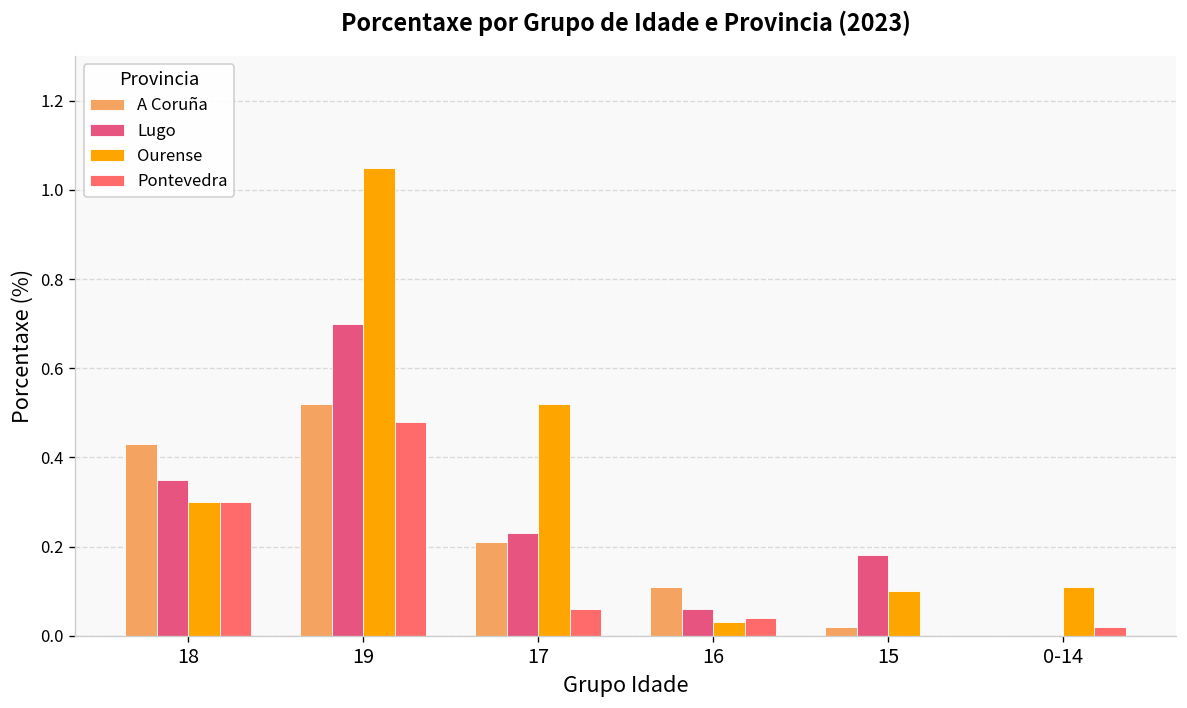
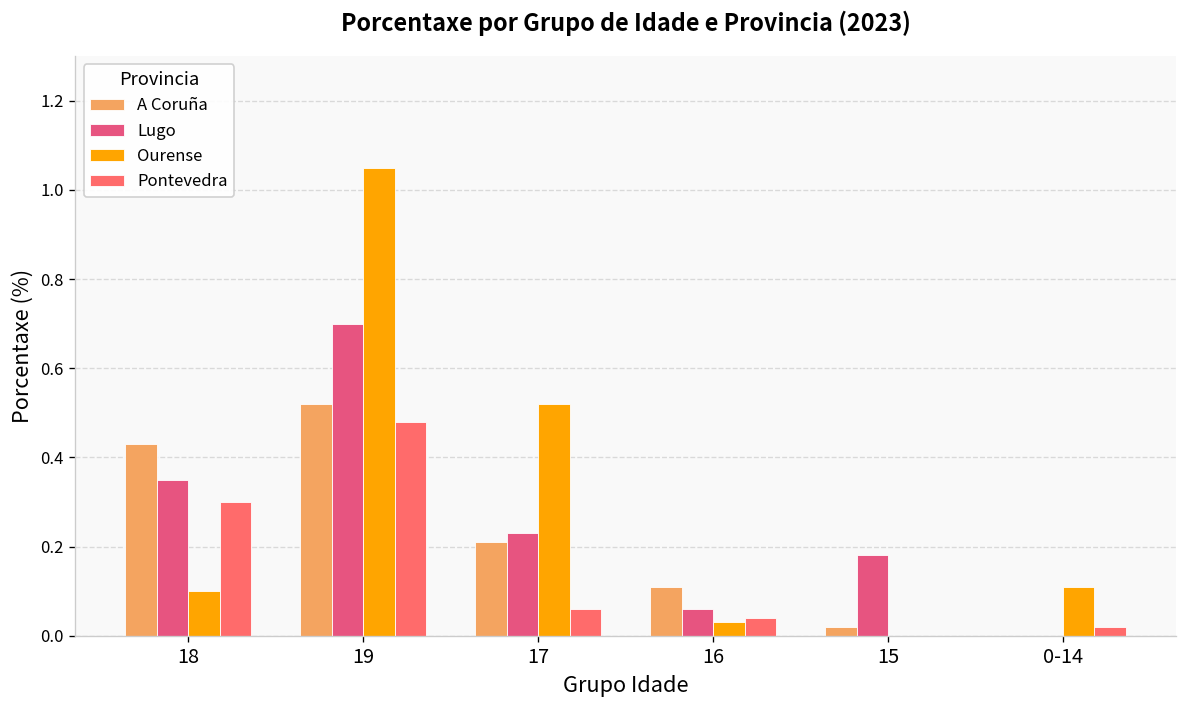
Ourense, 18: 0.3 -> 0.1
Ourense, 15: 0.1 -> 0.0
